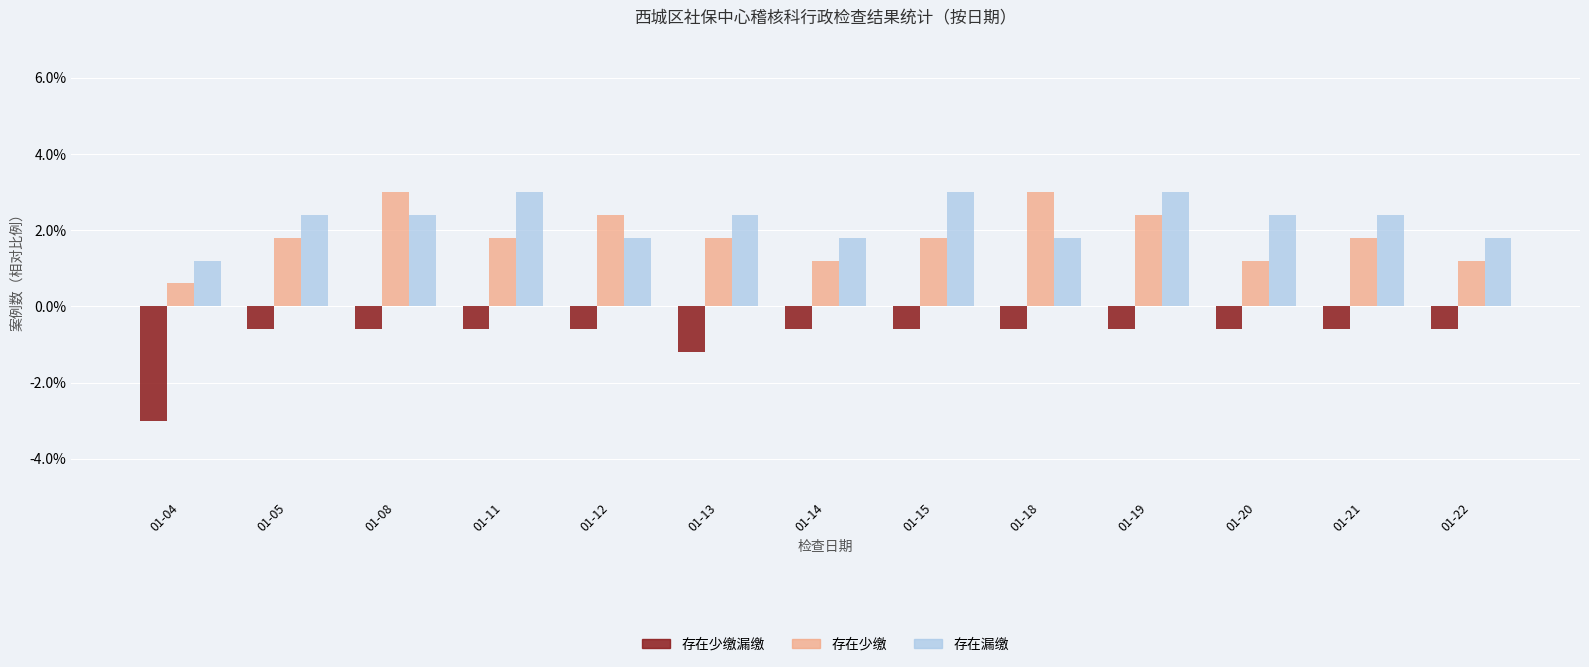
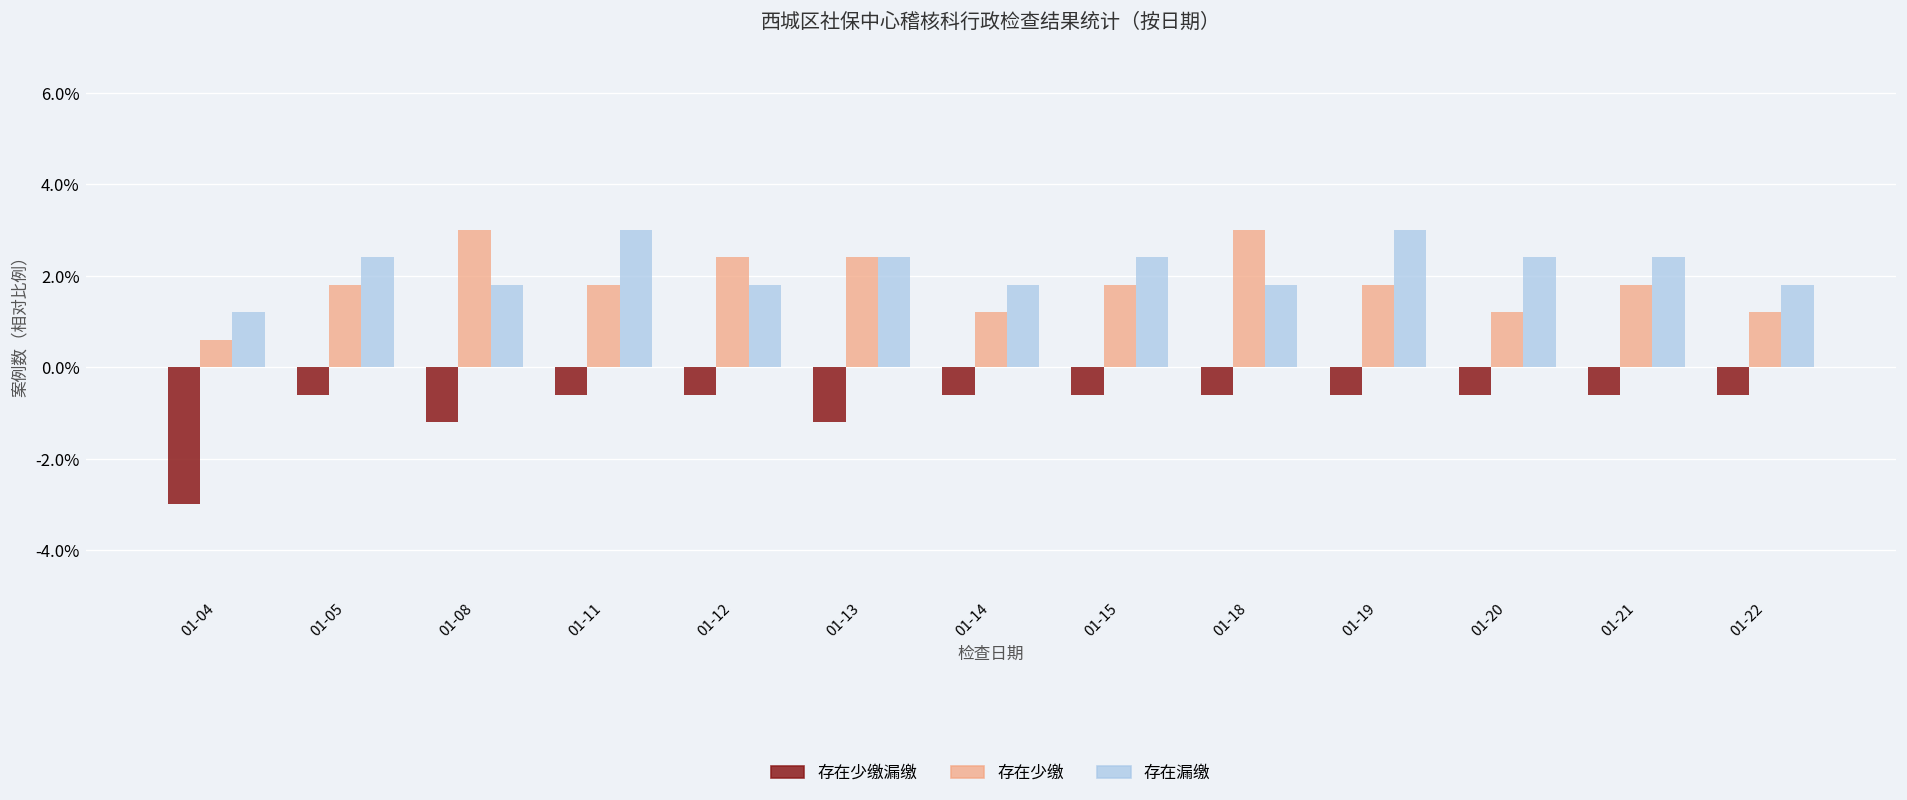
存在少缴漏缴, 01-08: -0.6% -> -1.2%
存在漏缴, 01-08: 2.4% -> 1.8%
存在少缴, 01-13: 1.8% -> 2.4%
存在漏缴, 01-15: 3.0% -> 2.4%
存在少缴, 01-19: 2.4% -> 1.8%
